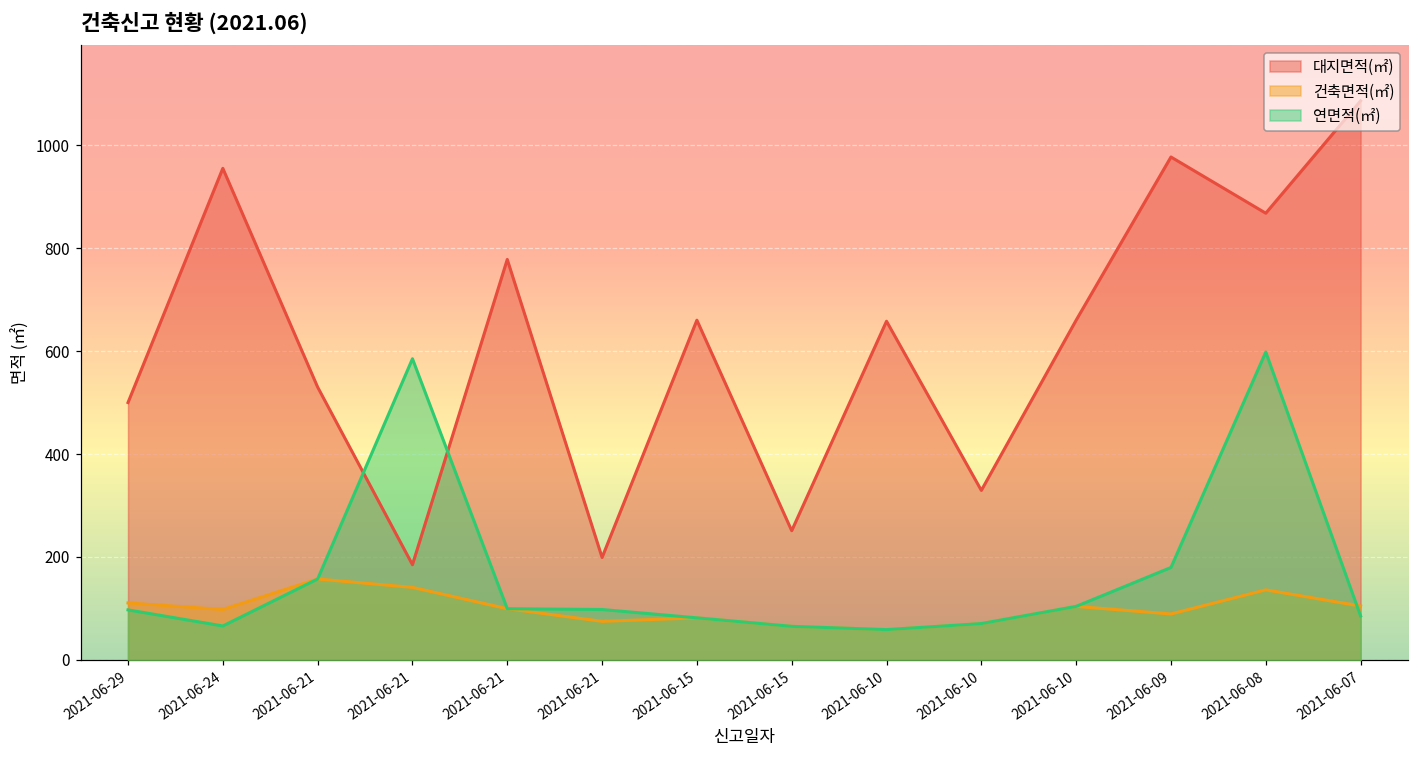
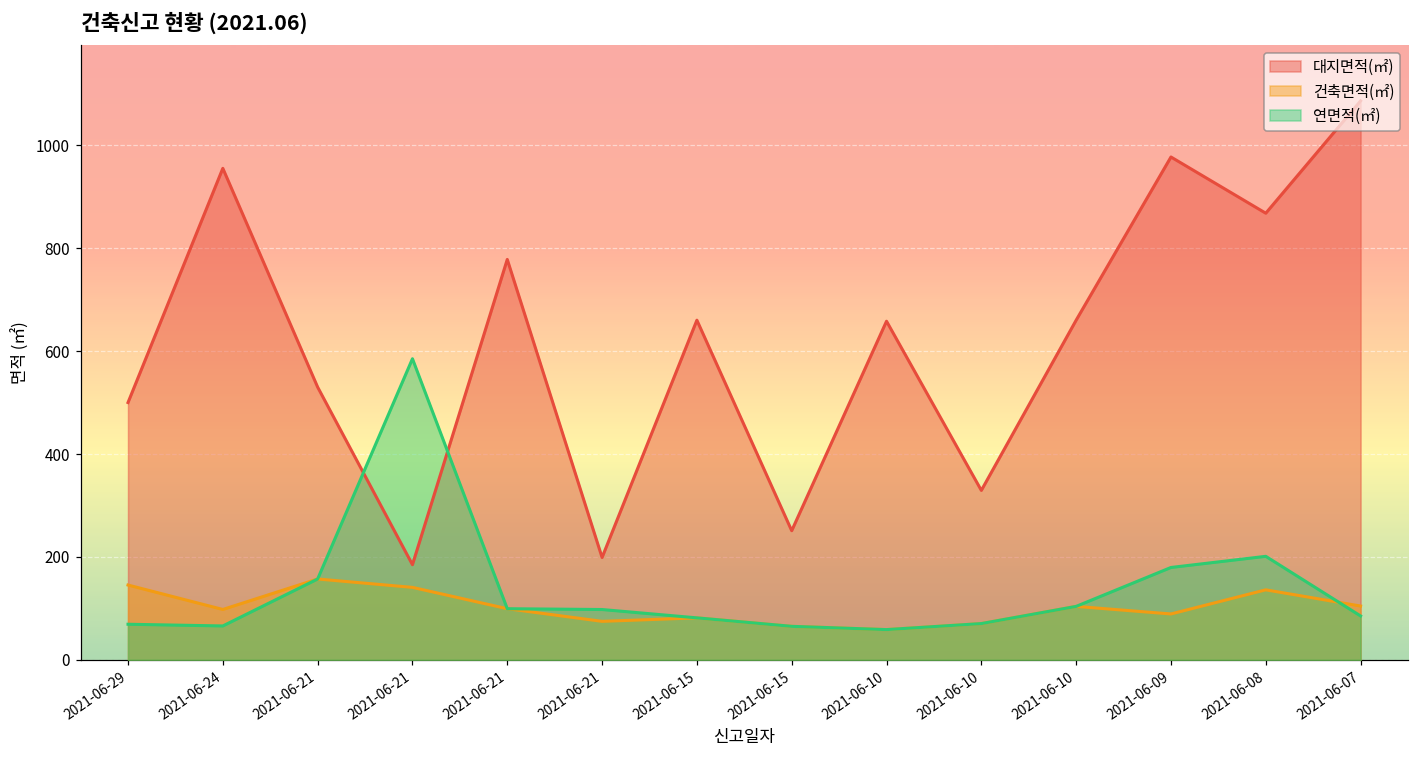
건축면적(㎡), 2021-06-29: 110 -> 150
연면적(㎡), 2021-06-29: 100 -> 70
연면적(㎡), 2021-06-08: 600 -> 200
